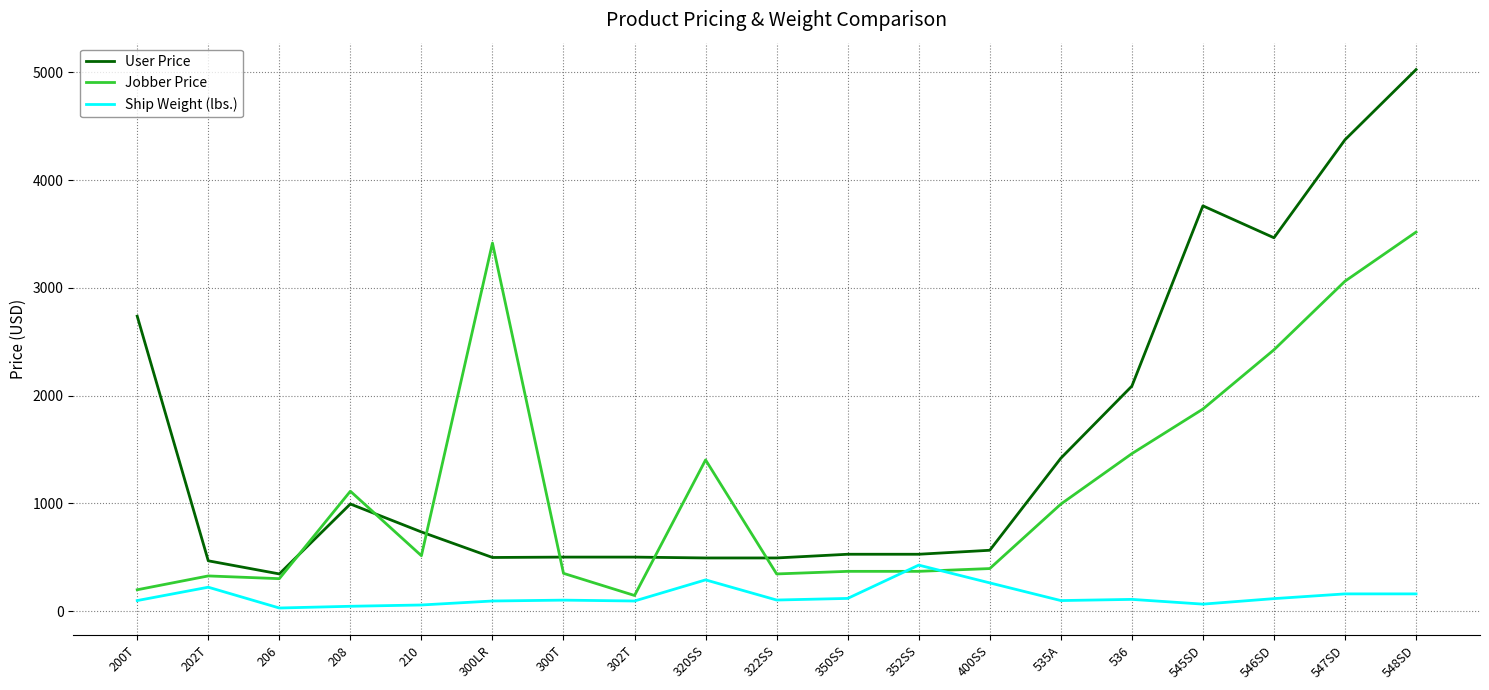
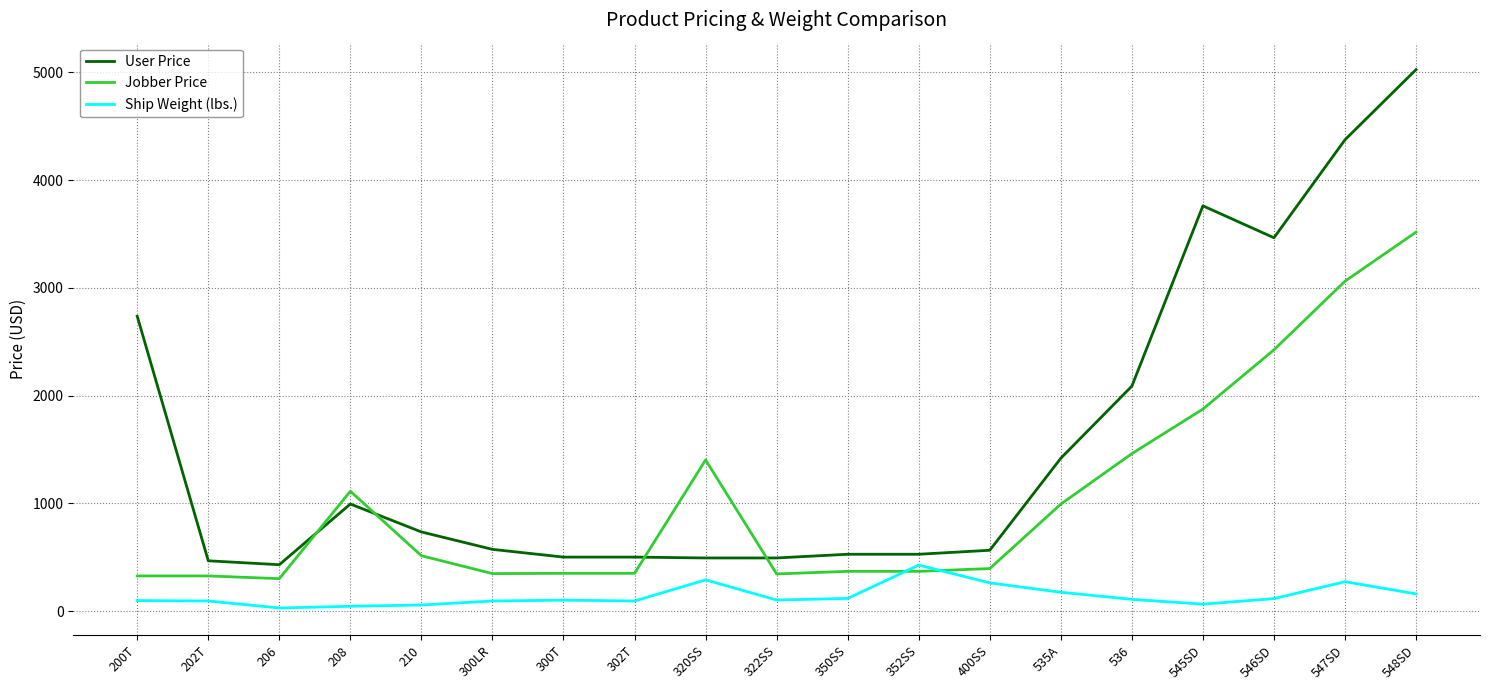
Jobber Price, 200T: 200 -> 330
Ship Weight (lbs.), 202T: 220 -> 100
User Price, 206: 350 -> 430
User Price, 300LR: 500 -> 570
Jobber Price, 300LR: 3420 -> 350
Jobber Price, 302T: 150 -> 350
Ship Weight (lbs.), 535A: 100 -> 180
Ship Weight (lbs.), 547SD: 160 -> 270
